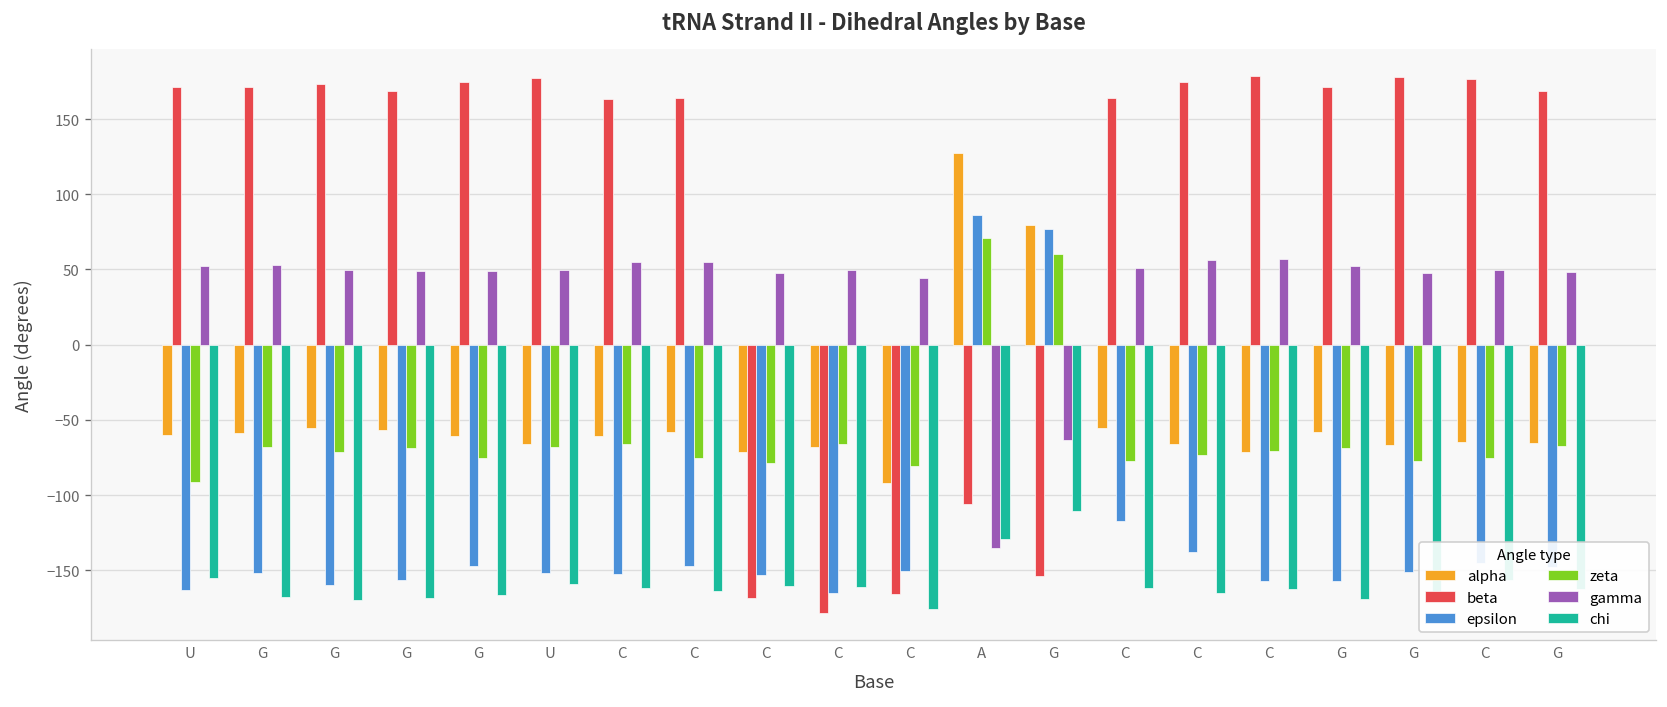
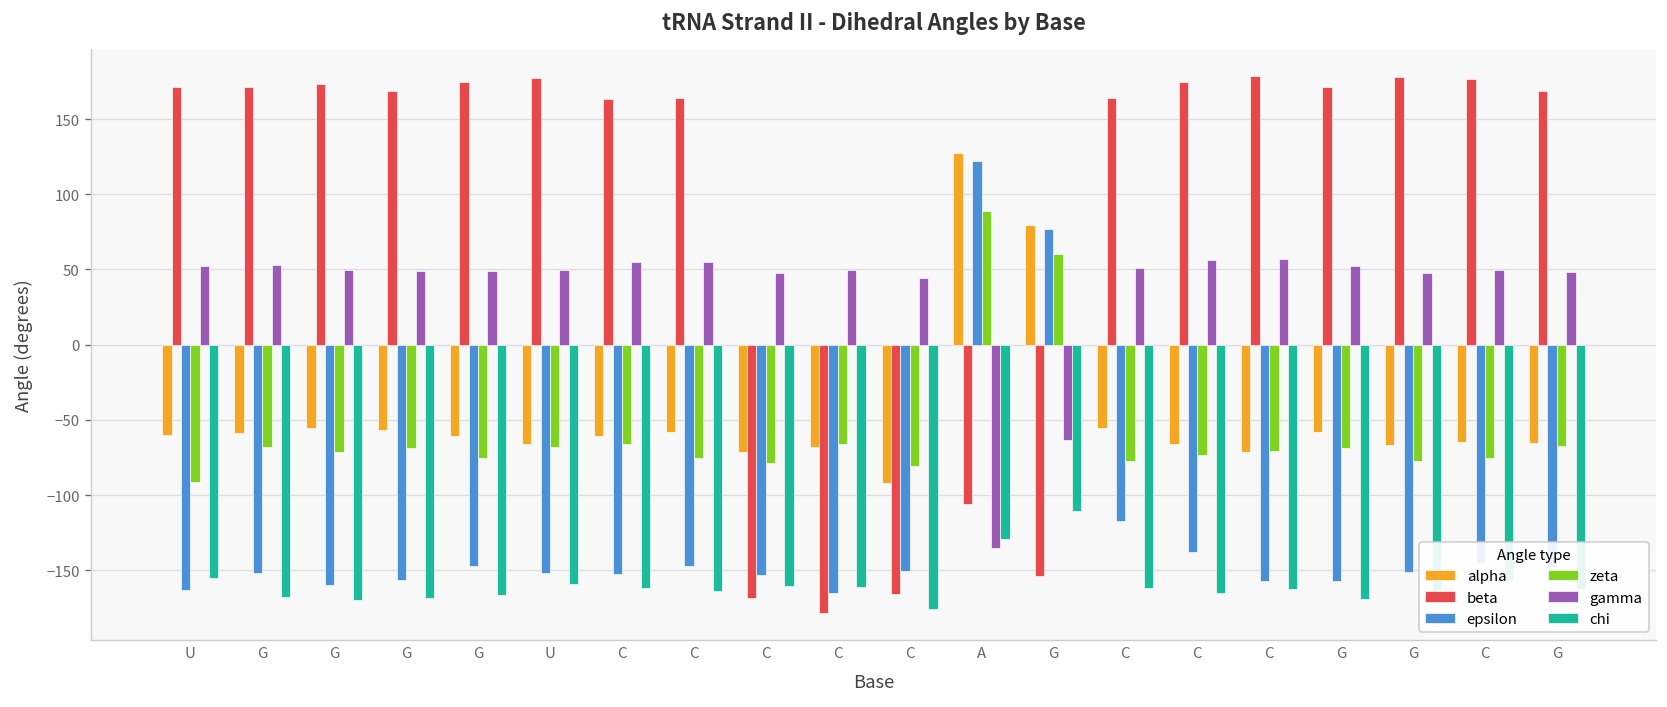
epsilon, A: 86 -> 122
zeta, A: 71 -> 89
